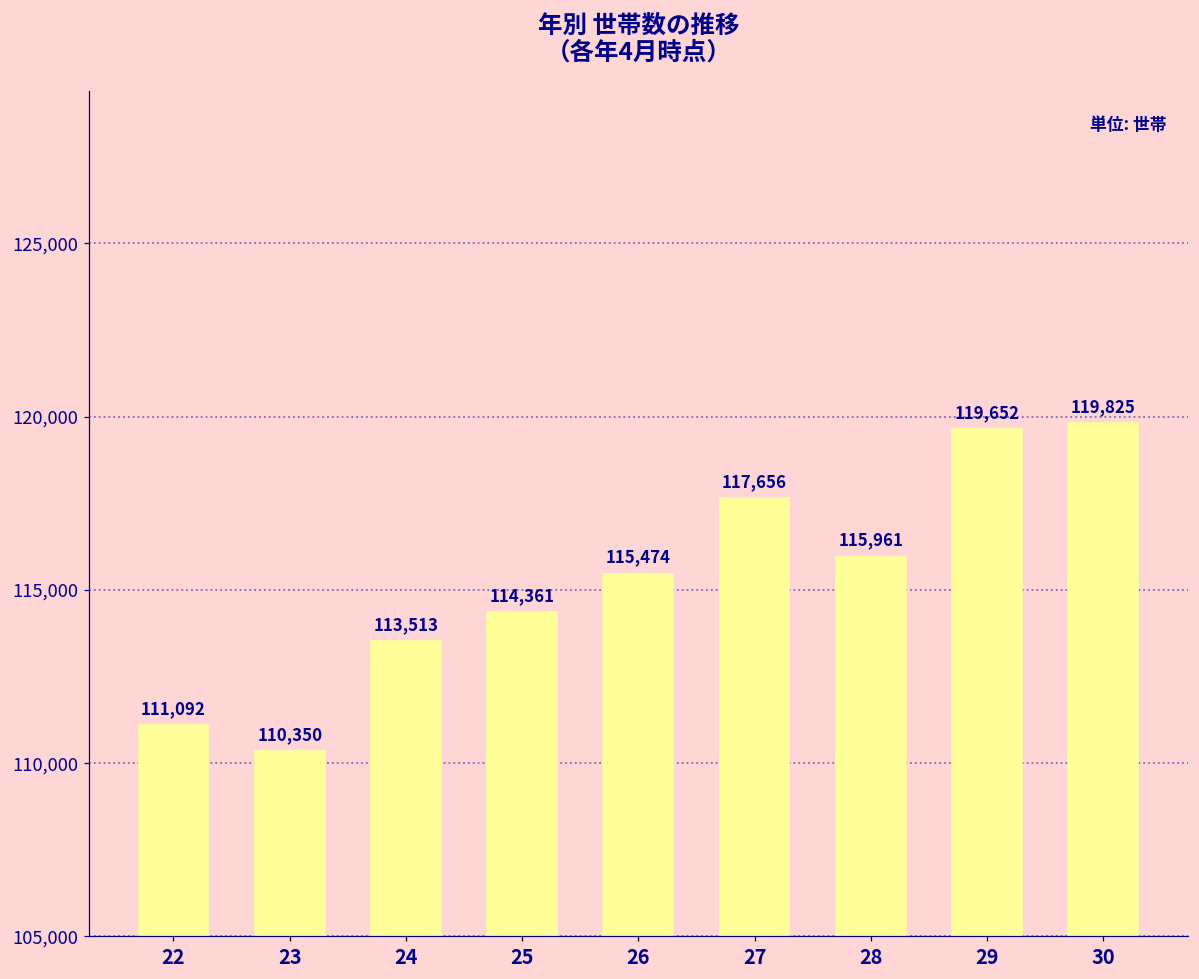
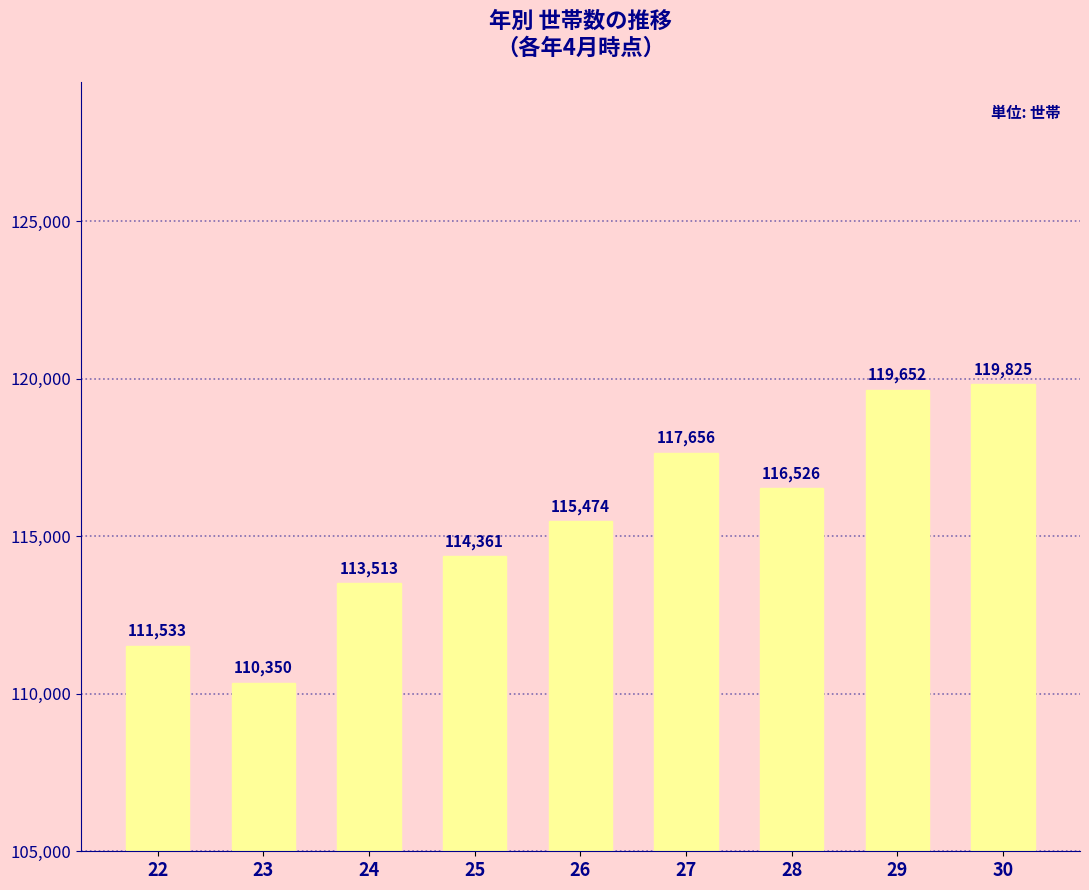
22: 111,092 -> 111,533
28: 115,961 -> 116,526
